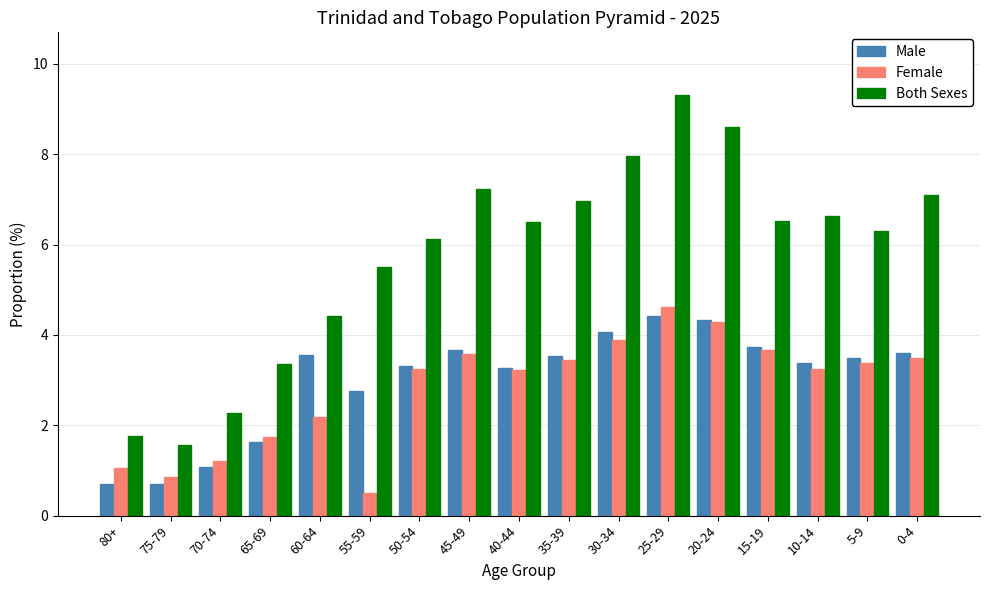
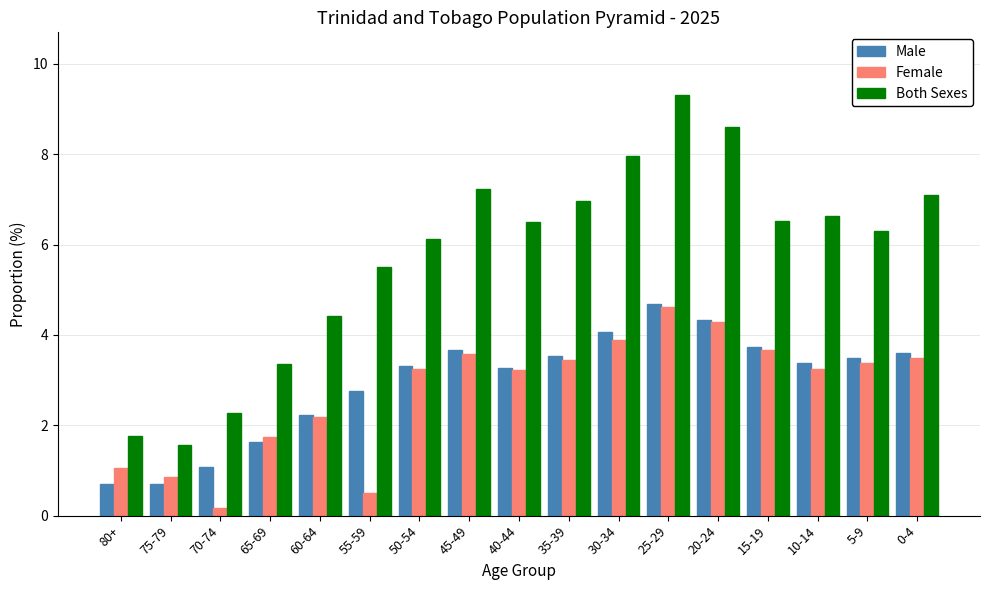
Female, 70-74: 1.2 -> 0.2
Male, 60-64: 3.5 -> 2.2
Male, 25-29: 4.4 -> 4.7
